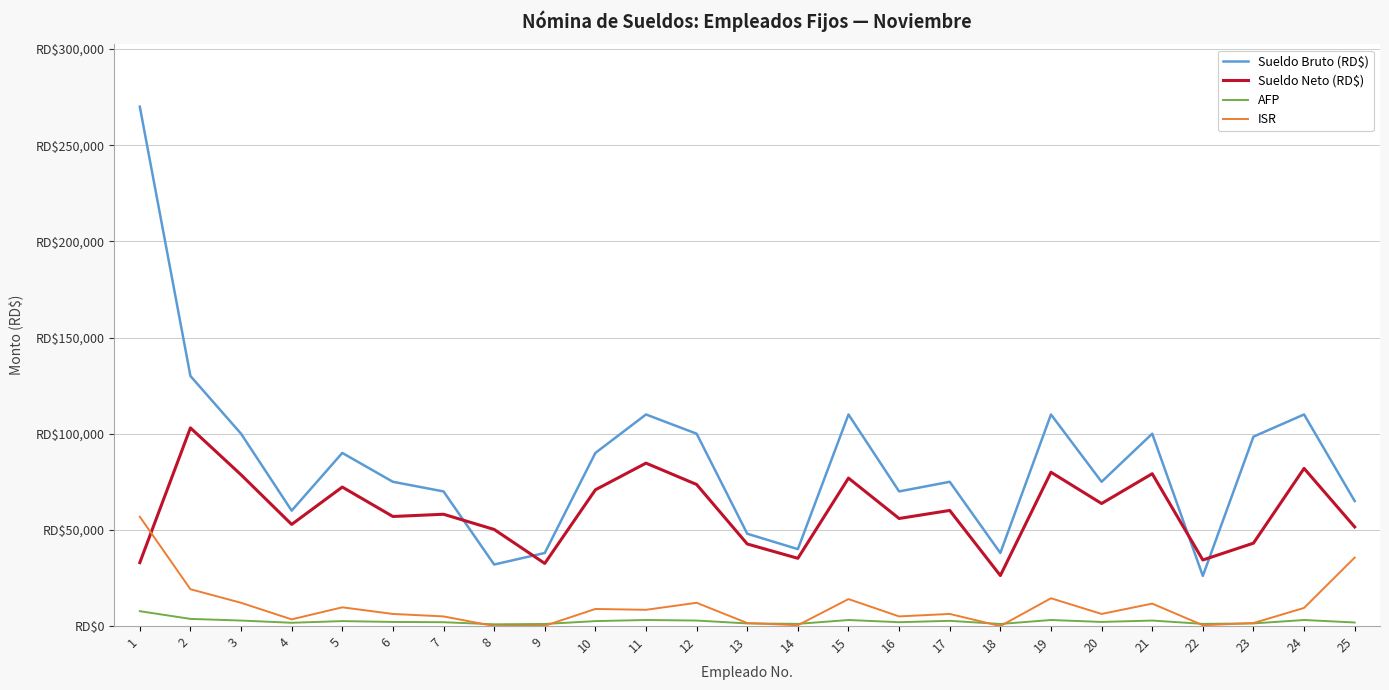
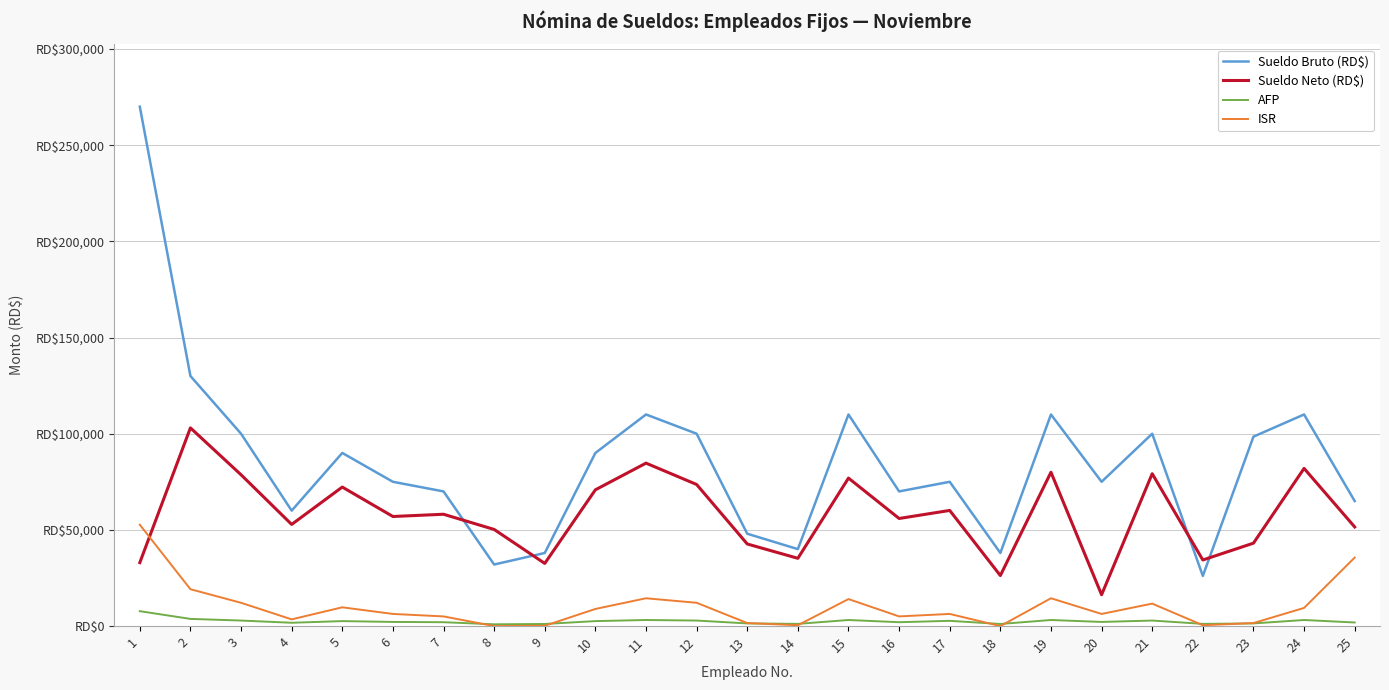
ISR, 1: RD$57,000 -> RD$53,000
ISR, 11: RD$8,000 -> RD$14,000
Sueldo Neto (RD$), 20: RD$64,000 -> RD$16,000
